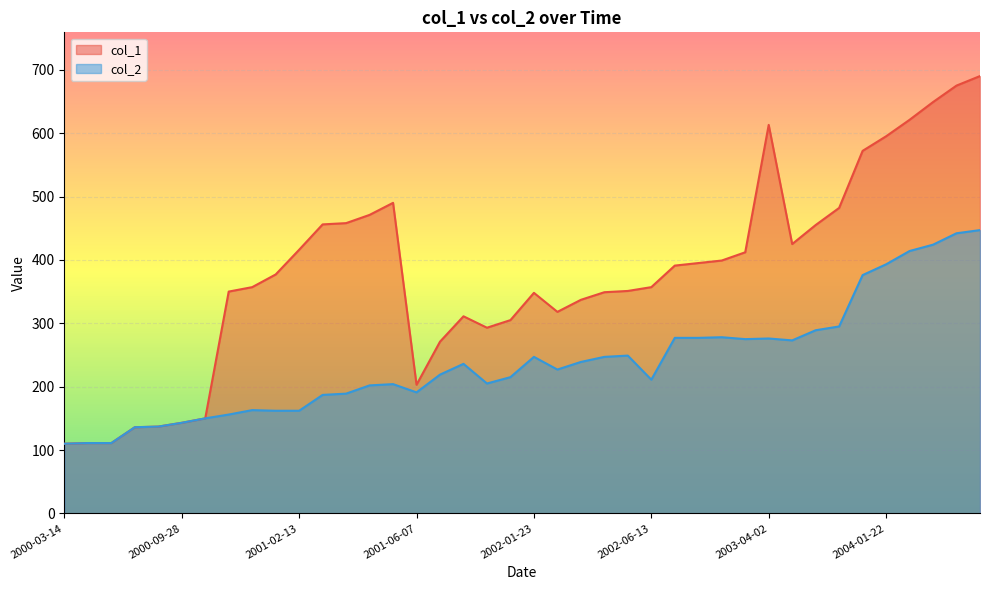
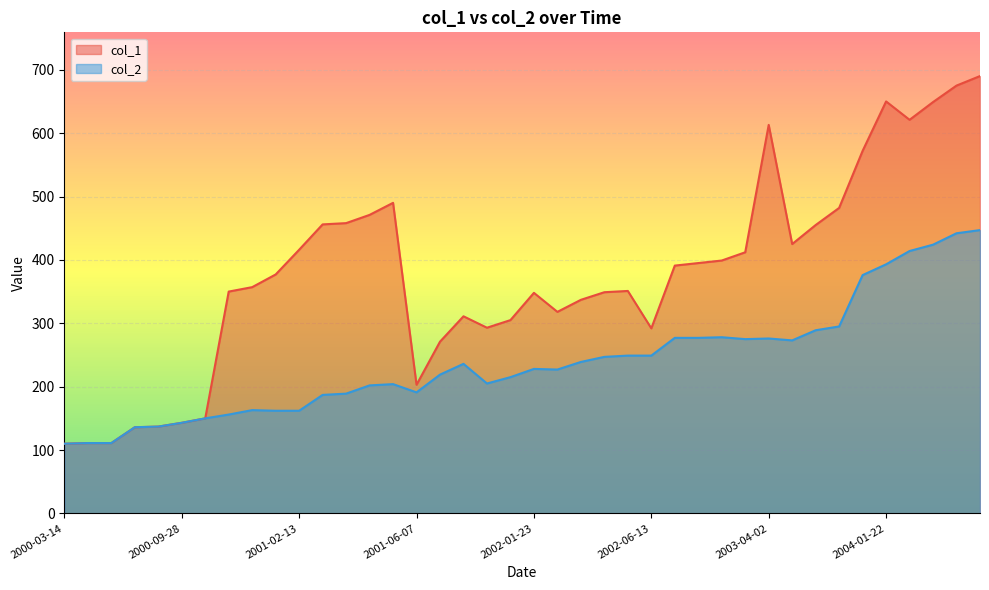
col_2, 2002-01-23: 250 -> 230
col_1, 2002-06-13: 360 -> 290
col_2, 2002-06-13: 210 -> 250
col_1, 2004-01-22: 600 -> 650
